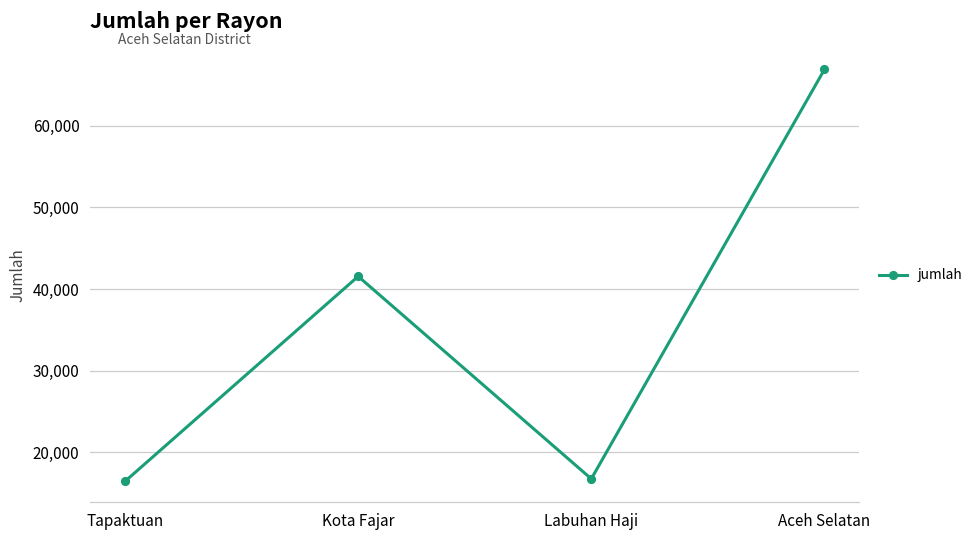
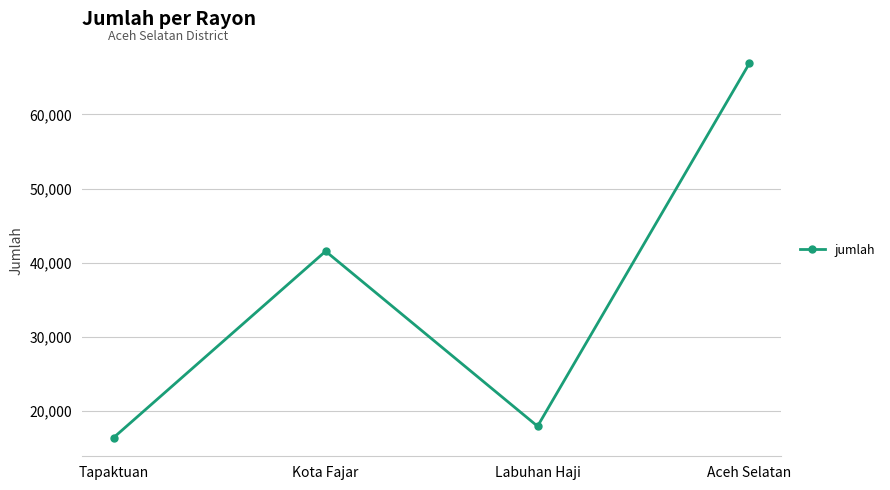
Labuhan Haji: 17,000 -> 18,000
